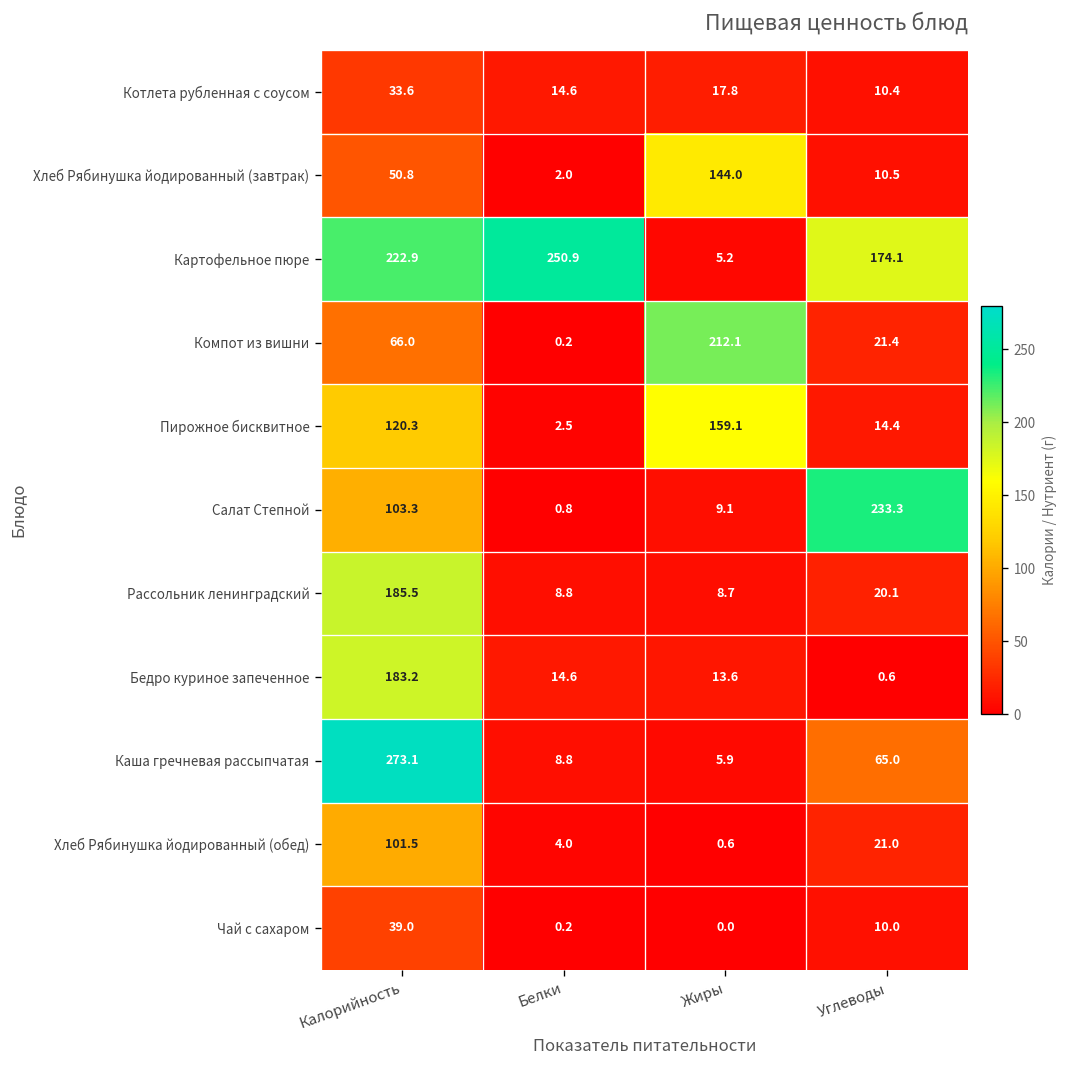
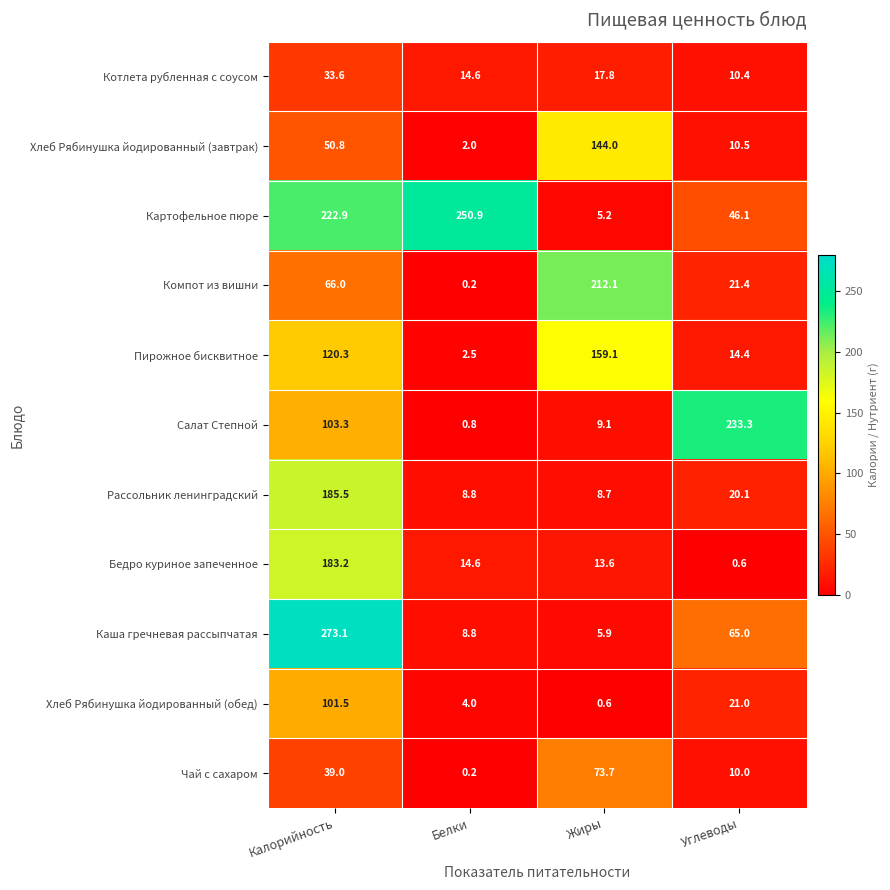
Картофельное пюре, Углеводы: 174.1 -> 46.1
Чай с сахаром, Жиры: 0.0 -> 73.7
